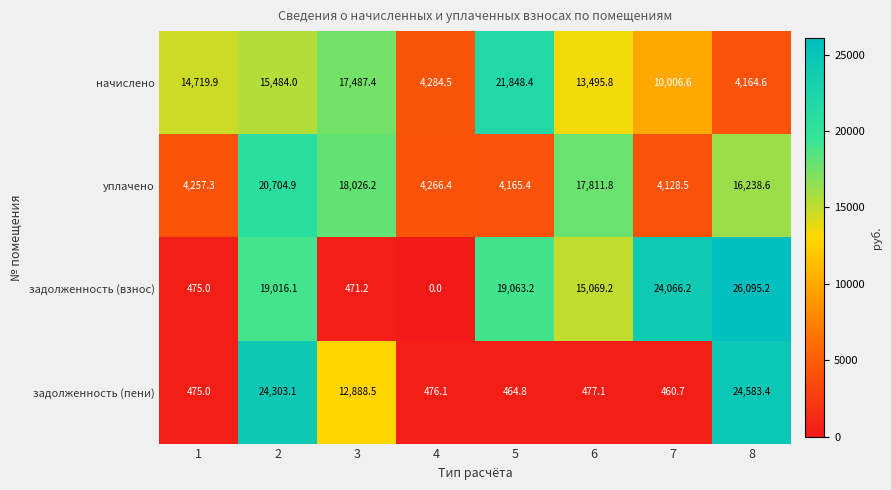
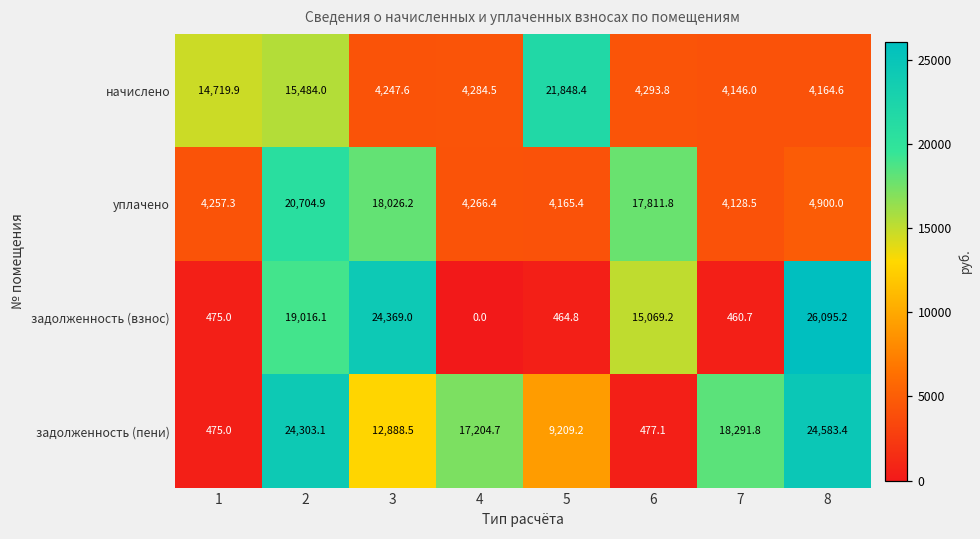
начислено, 3: 17,487.4 -> 4,247.6
начислено, 6: 13,495.8 -> 4,293.8
начислено, 7: 10,006.6 -> 4,146.0
уплачено, 8: 16,238.6 -> 4,900.0
задолженность (взнос), 3: 471.2 -> 24,369.0
задолженность (взнос), 5: 19,063.2 -> 464.8
задолженность (взнос), 7: 24,066.2 -> 460.7
задолженность (пени), 4: 476.1 -> 17,204.7
задолженность (пени), 5: 464.8 -> 9,209.2
задолженность (пени), 7: 460.7 -> 18,291.8
